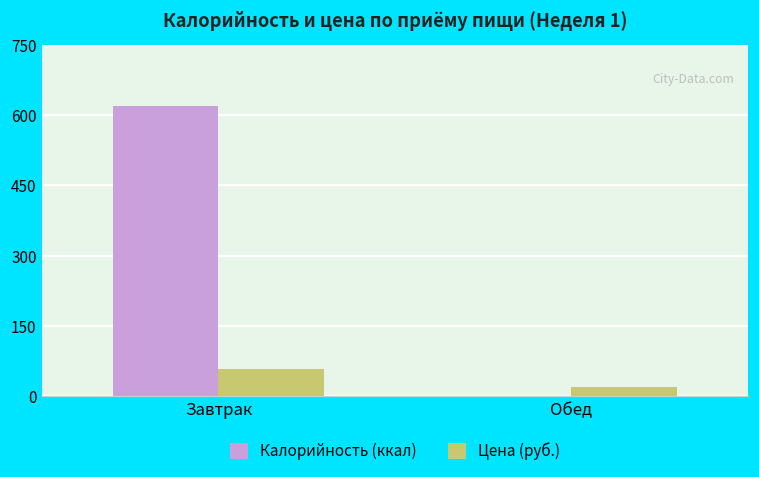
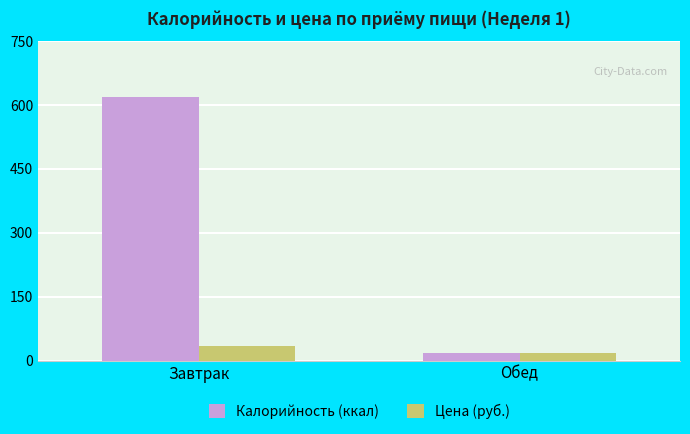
Цена (руб.), Завтрак: 60 -> 30
Калорийность (ккал), Обед: 0 -> 20
